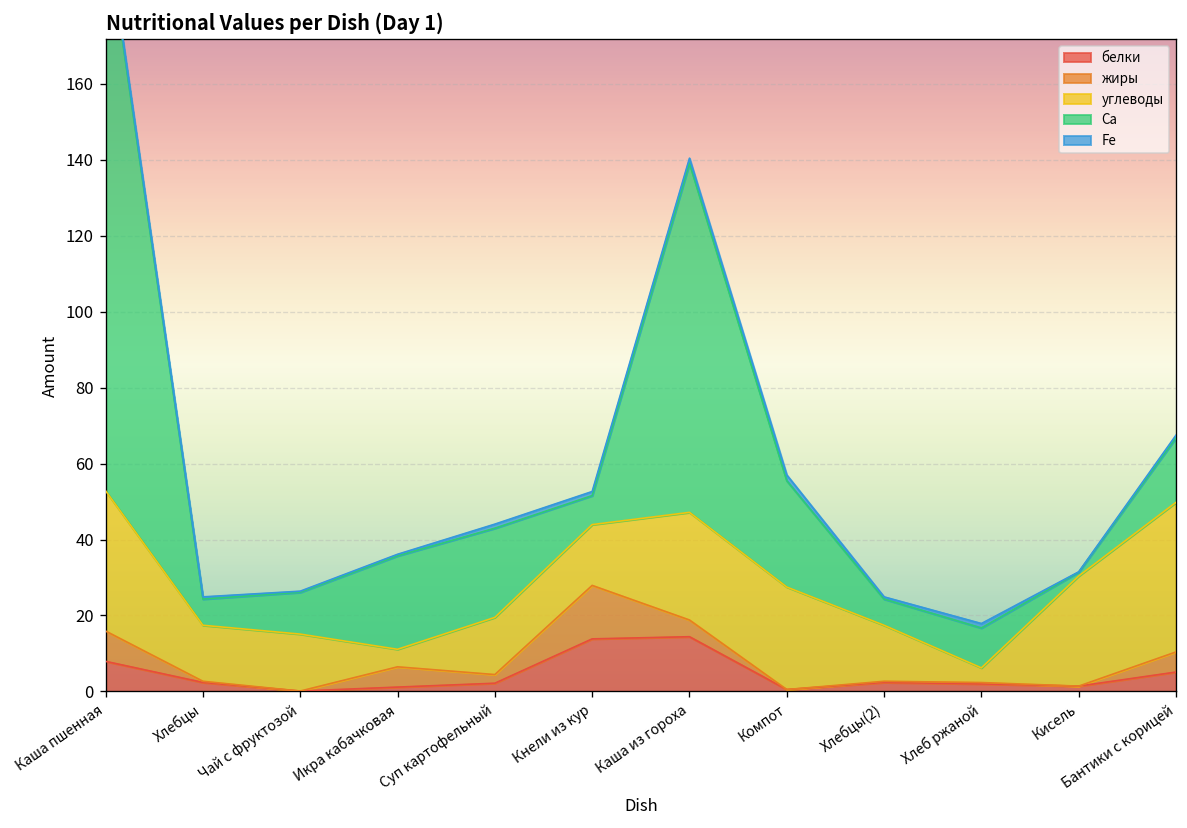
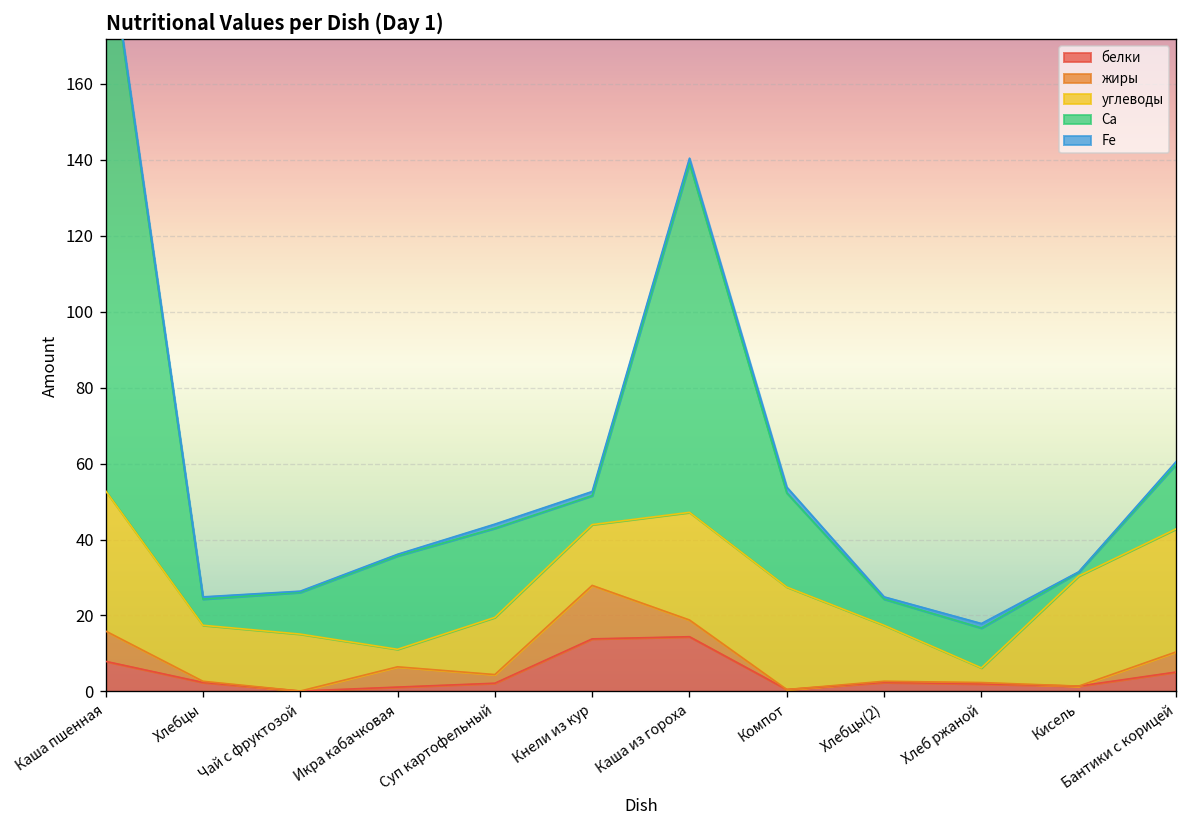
Ca, Компот: 28 -> 25
углеводы, Бантики с корицей: 39 -> 32
